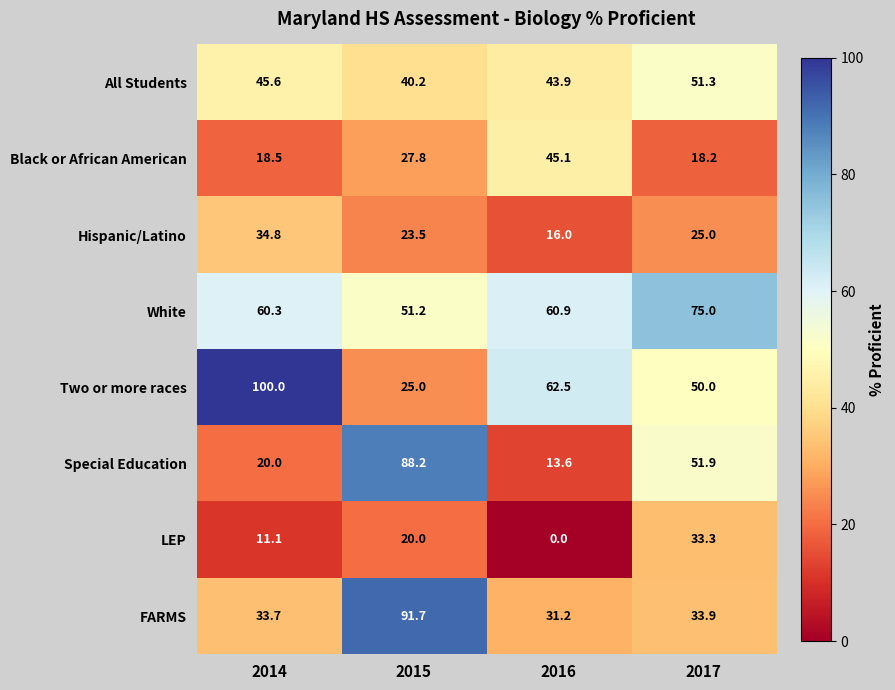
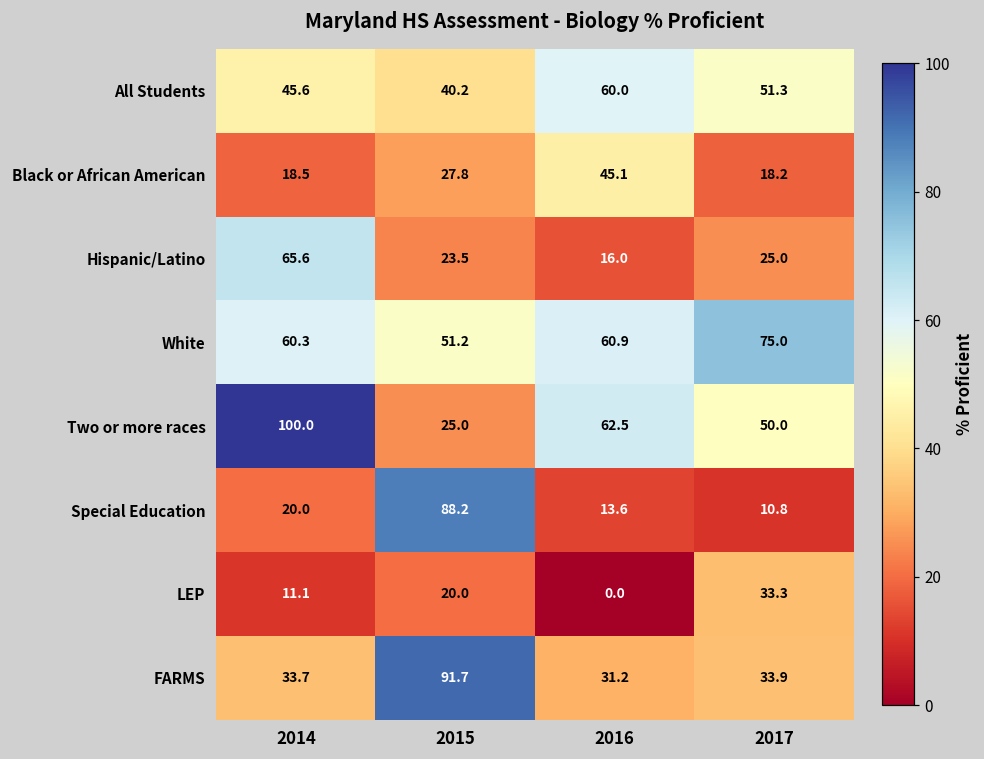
All Students, 2016: 43.9 -> 60.0
Hispanic/Latino, 2014: 34.8 -> 65.6
Special Education, 2017: 51.9 -> 10.8
